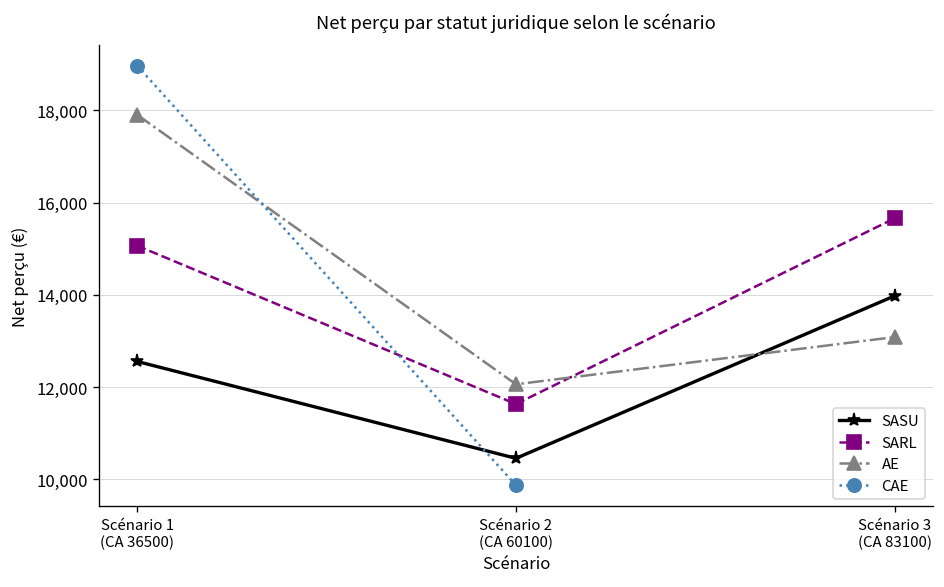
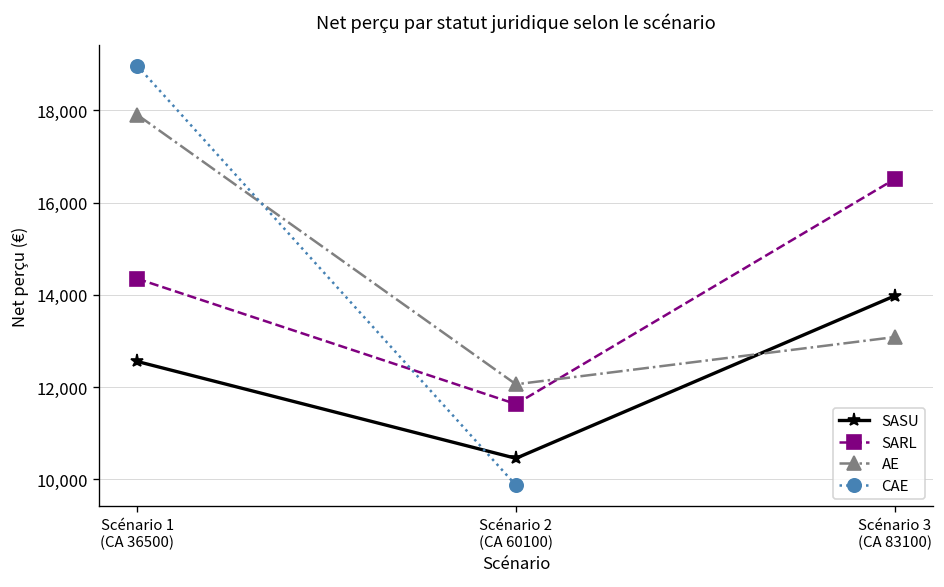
SARL, Scénario 1 (CA 36500): 15,100 -> 14,400
SARL, Scénario 3 (CA 83100): 15,700 -> 16,500
